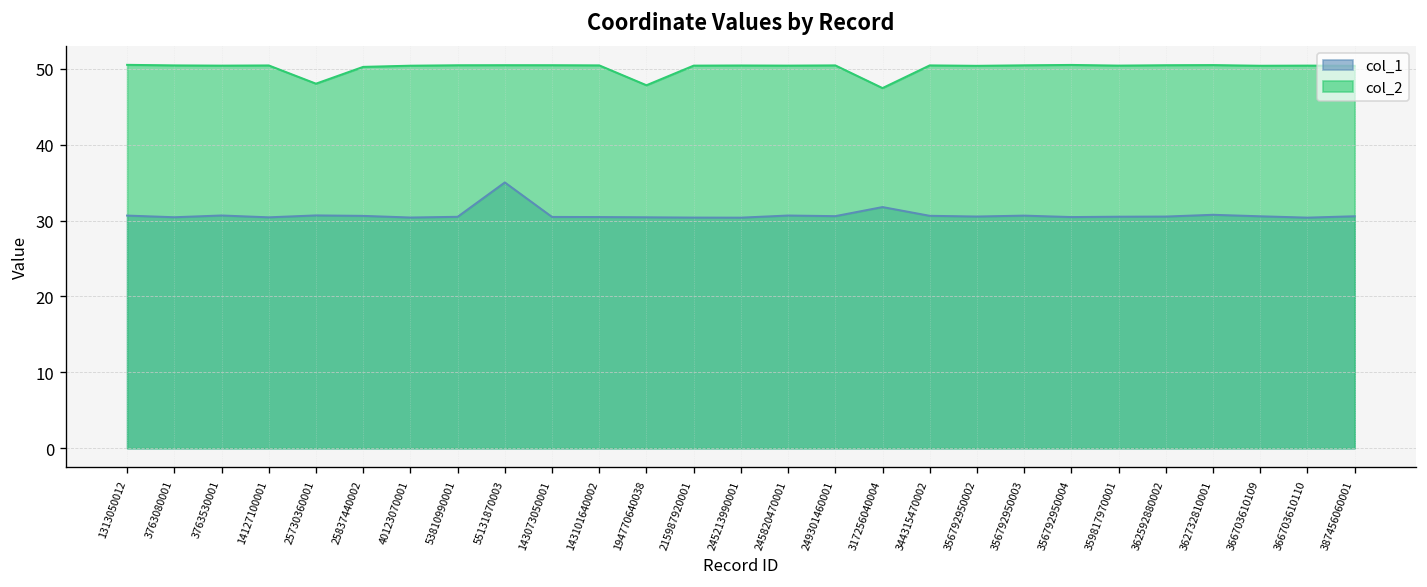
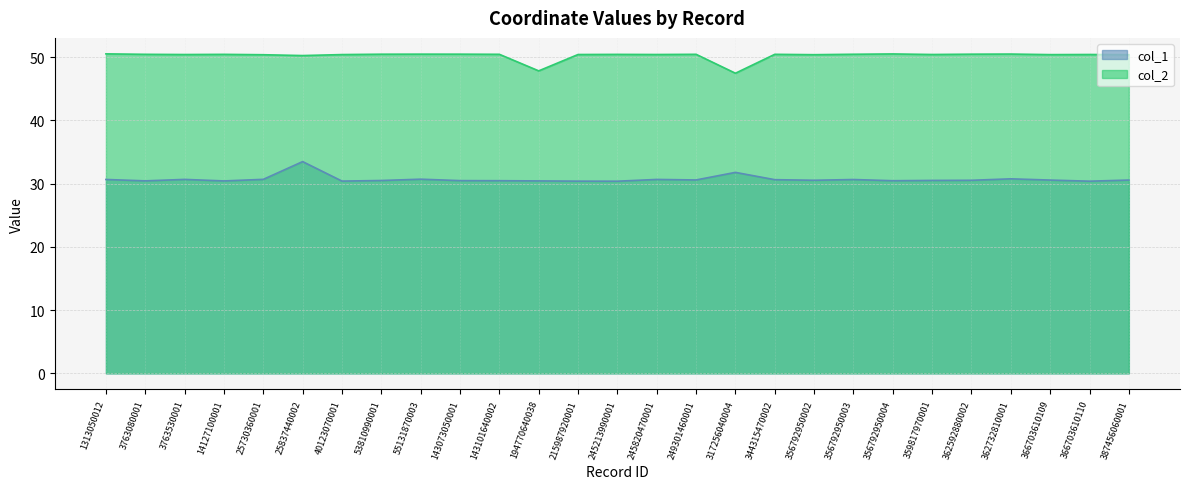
col_2, 25730360001: 48 -> 50
col_1, 25837440002: 31 -> 33
col_1, 55131870003: 35 -> 31
